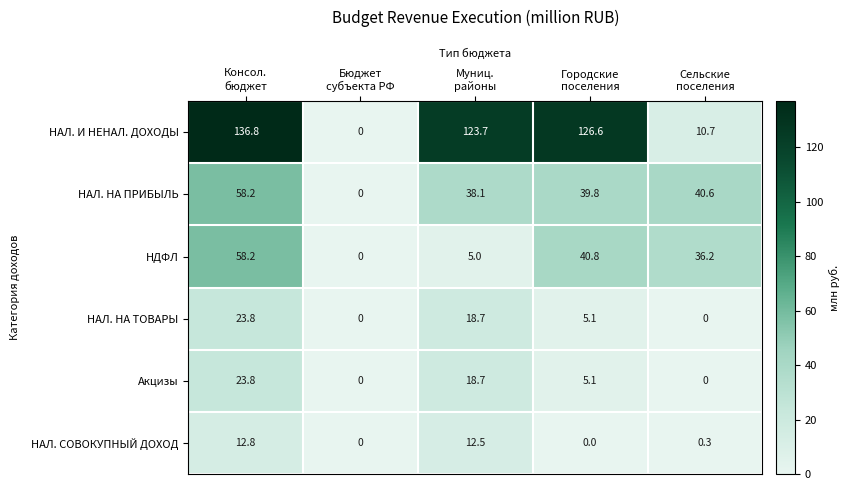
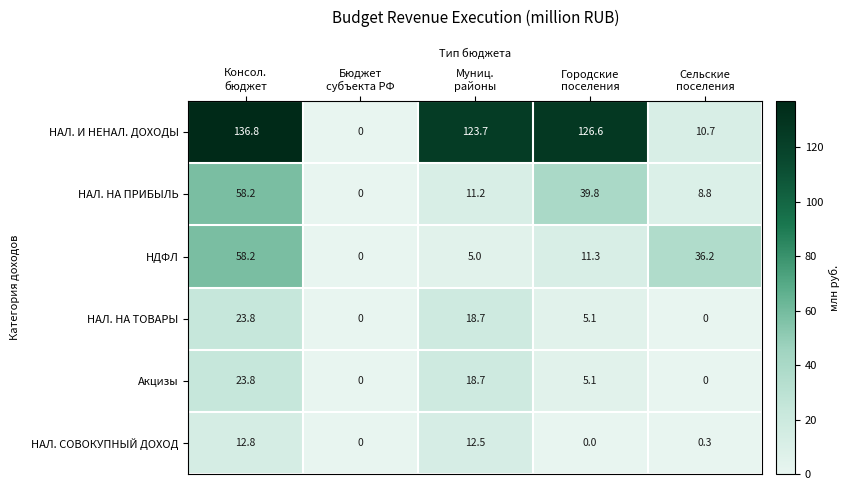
НАЛ. НА ПРИБЫЛЬ, Муниц. районы: 38.1 -> 11.2
НАЛ. НА ПРИБЫЛЬ, Сельские поселения: 40.6 -> 8.8
НДФЛ, Городские поселения: 40.8 -> 11.3
